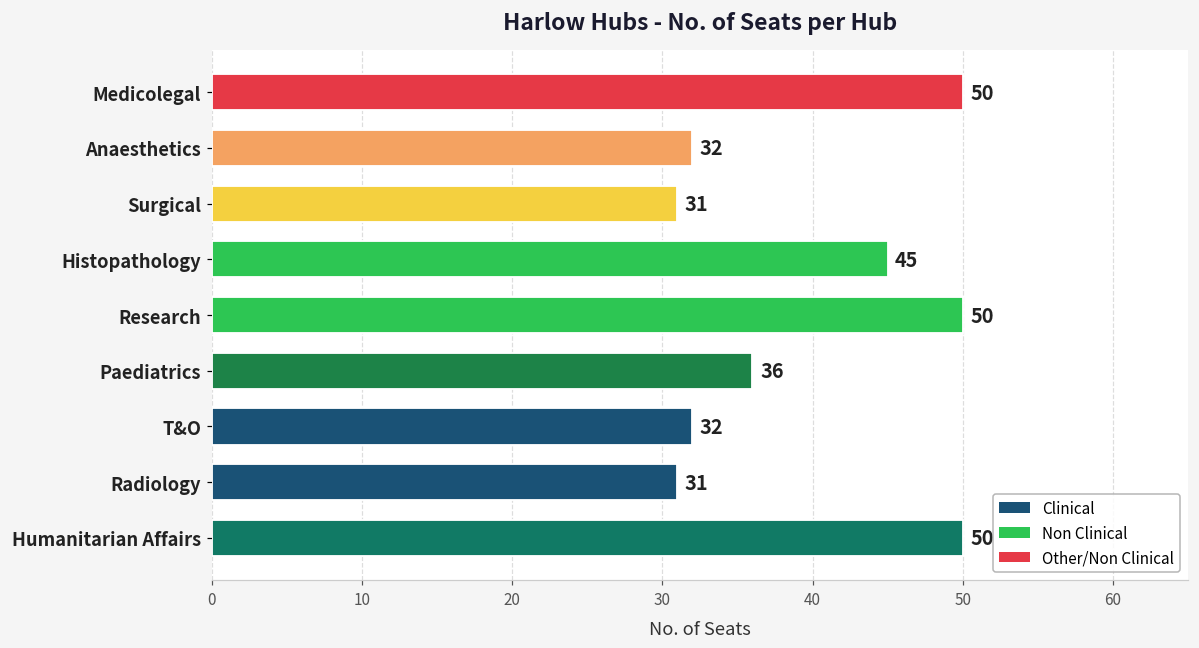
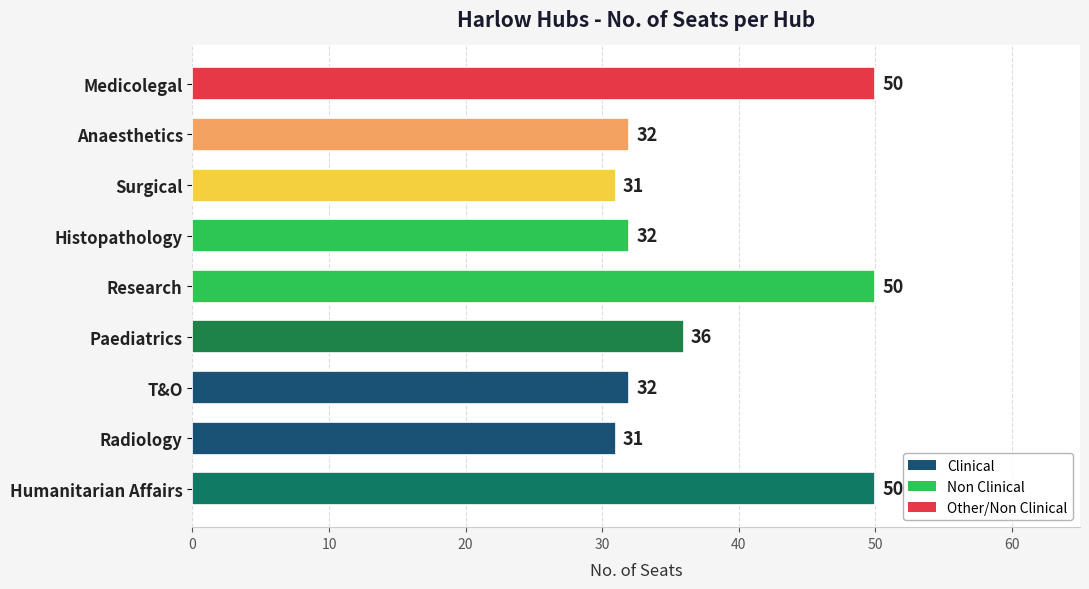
Histopathology: 45 -> 32
